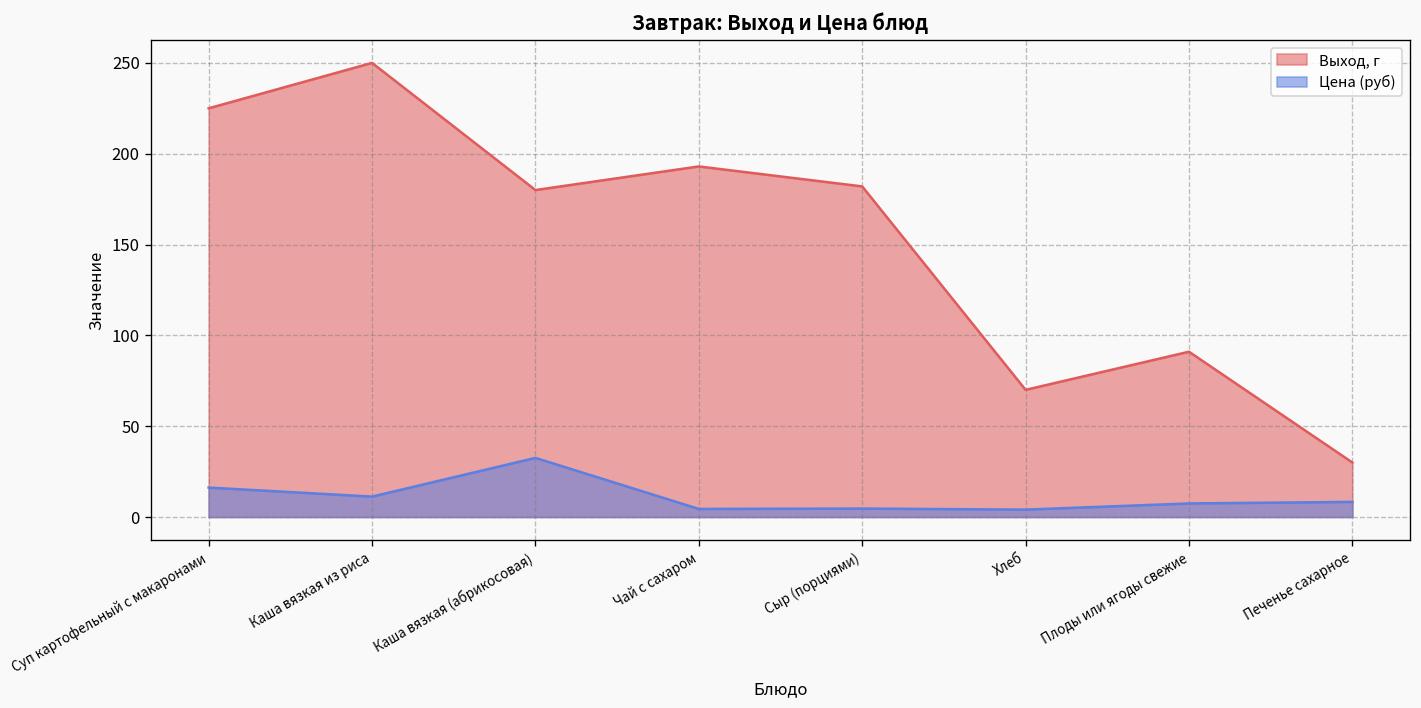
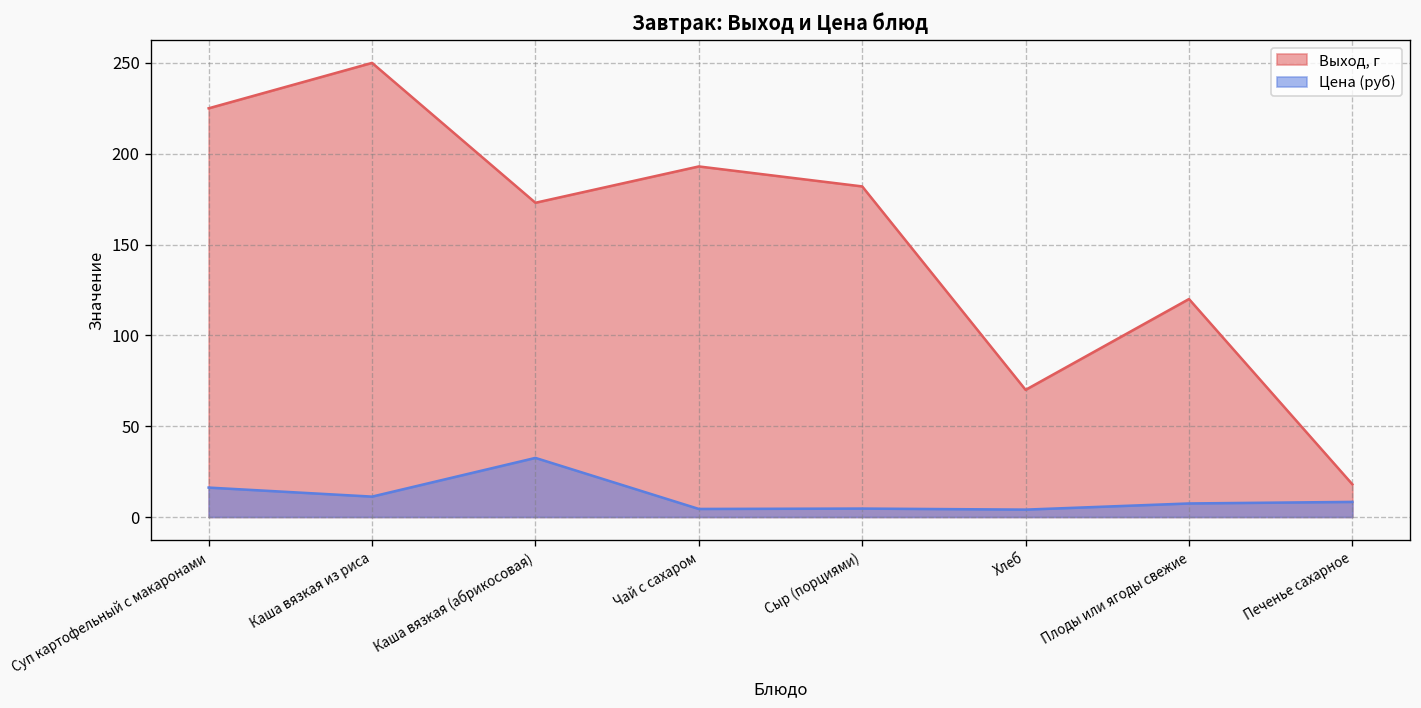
Выход, г, Каша вязкая (абрикосовая): 180 -> 173
Выход, г, Плоды или ягоды свежие: 91 -> 120
Выход, г, Печенье сахарное: 30 -> 18
